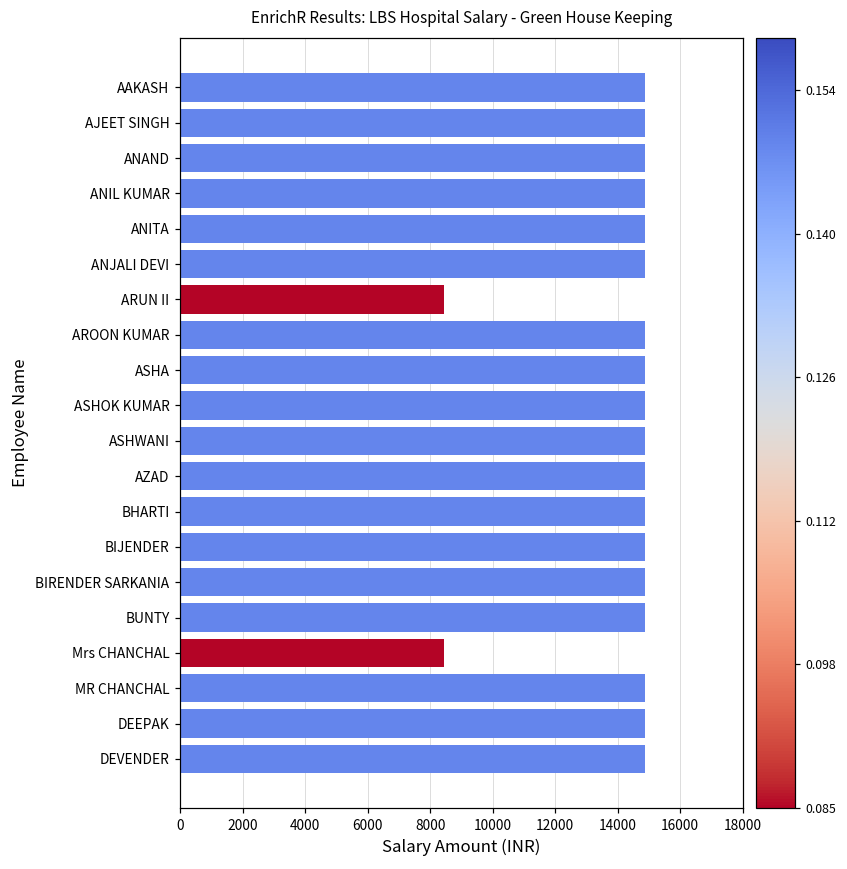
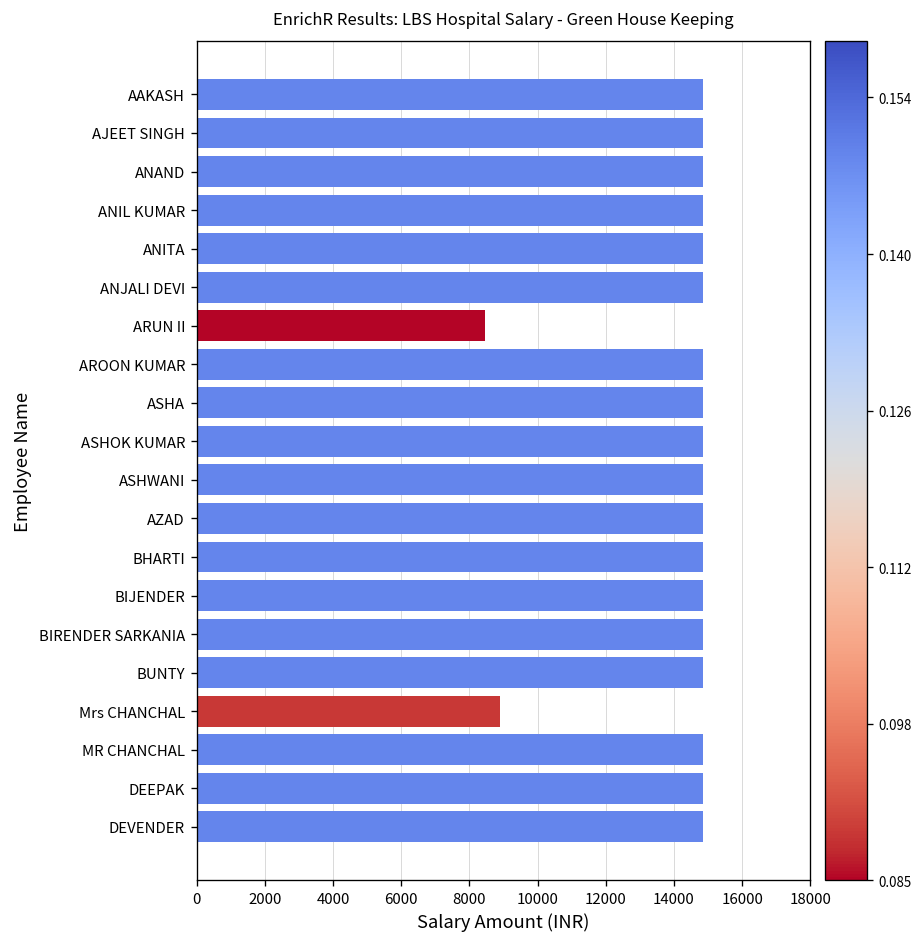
Mrs CHANCHAL: 8500 -> 8900
